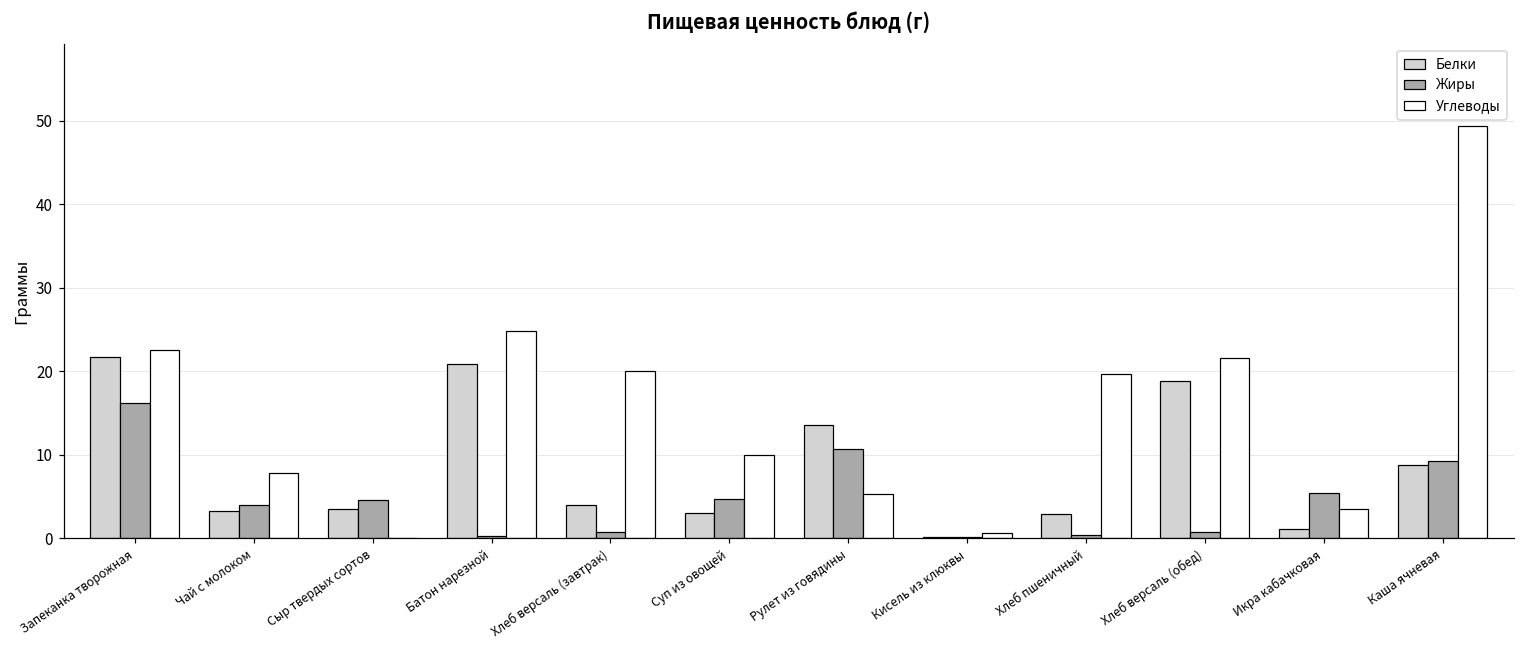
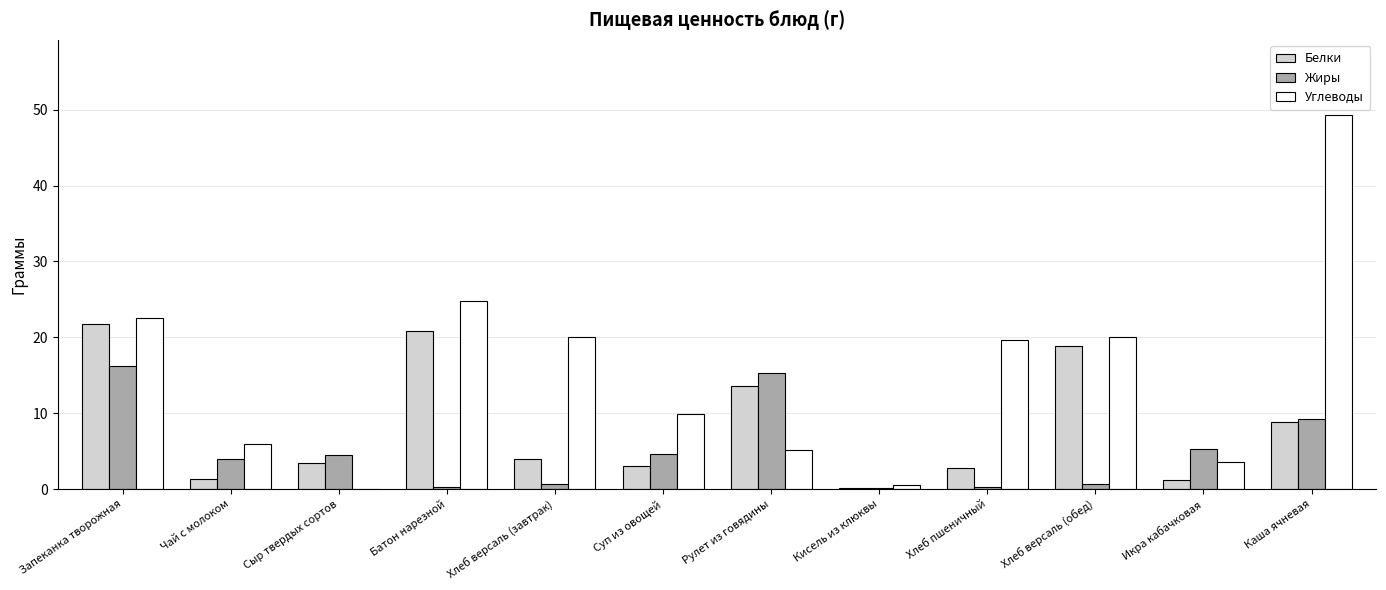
Белки, Чай с молоком: 3 -> 1
Углеводы, Чай с молоком: 8 -> 6
Жиры, Рулет из говядины: 11 -> 15
Углеводы, Хлеб версаль (обед): 22 -> 20
